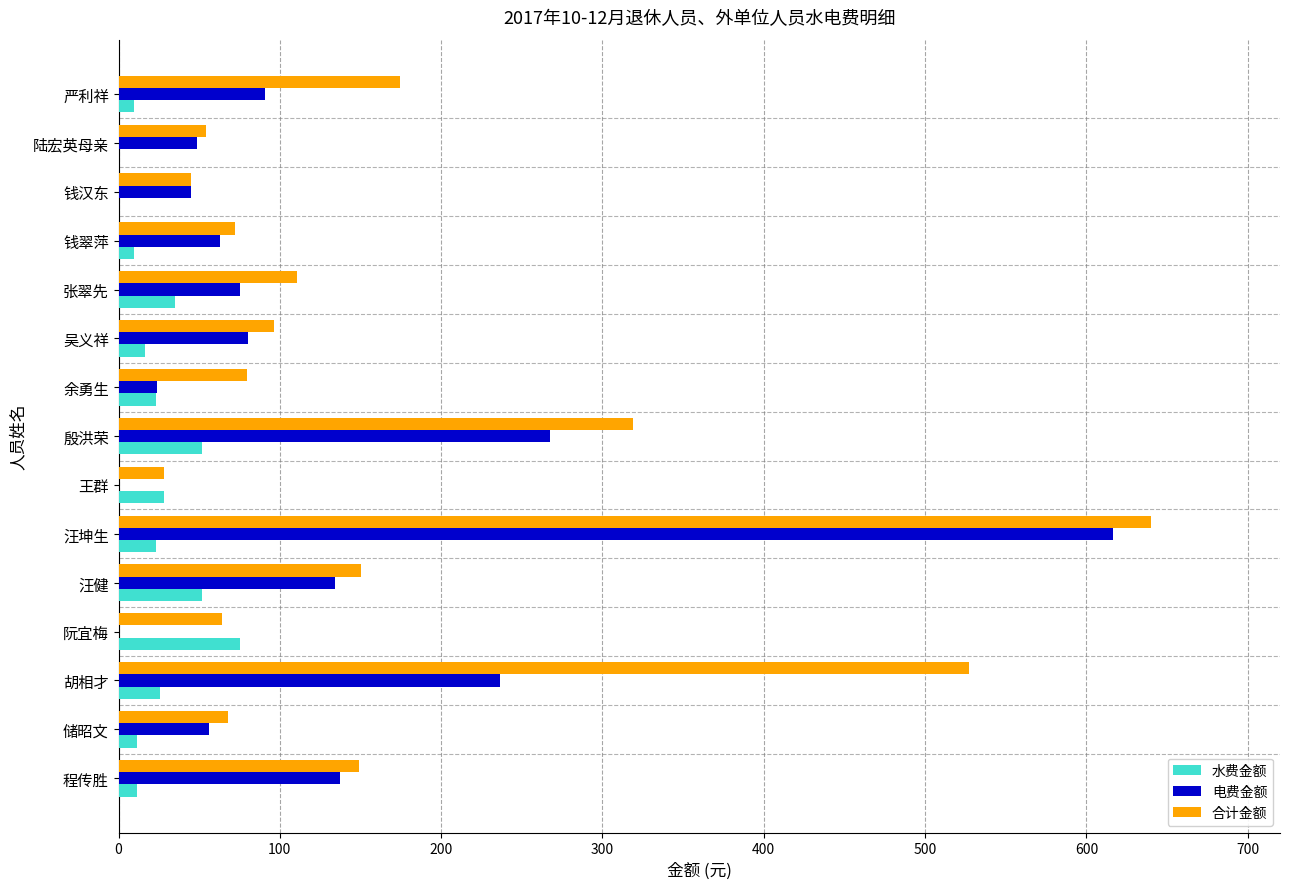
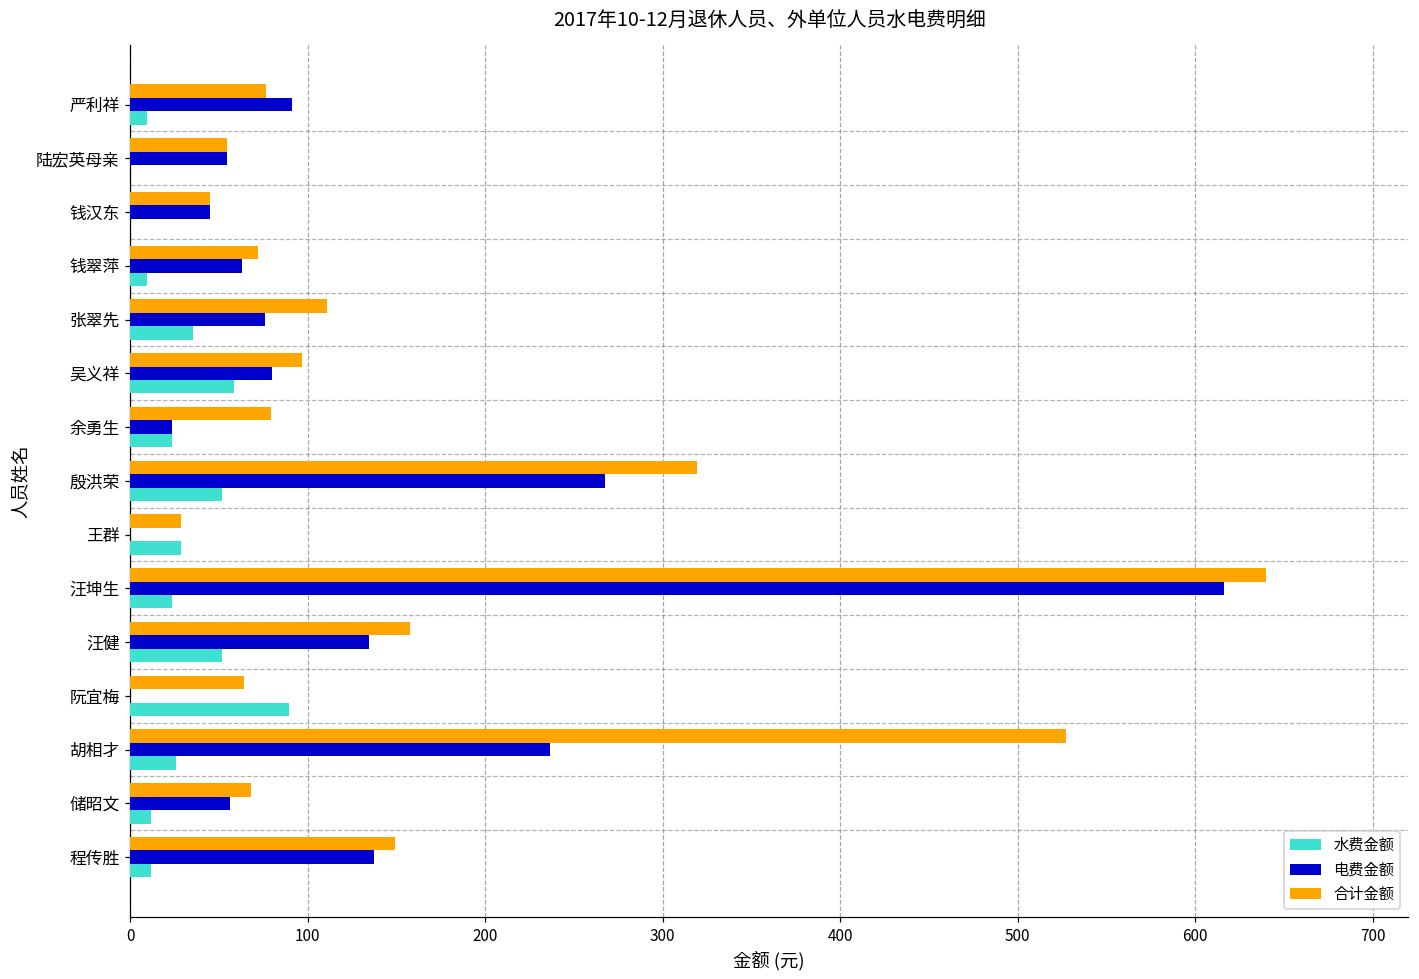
合计金额, 严利祥: 174 -> 77
电费金额, 陆宏英母亲: 49 -> 54
水费金额, 吴义祥: 16 -> 58
合计金额, 汪健: 150 -> 158
水费金额, 阮宜梅: 75 -> 90
